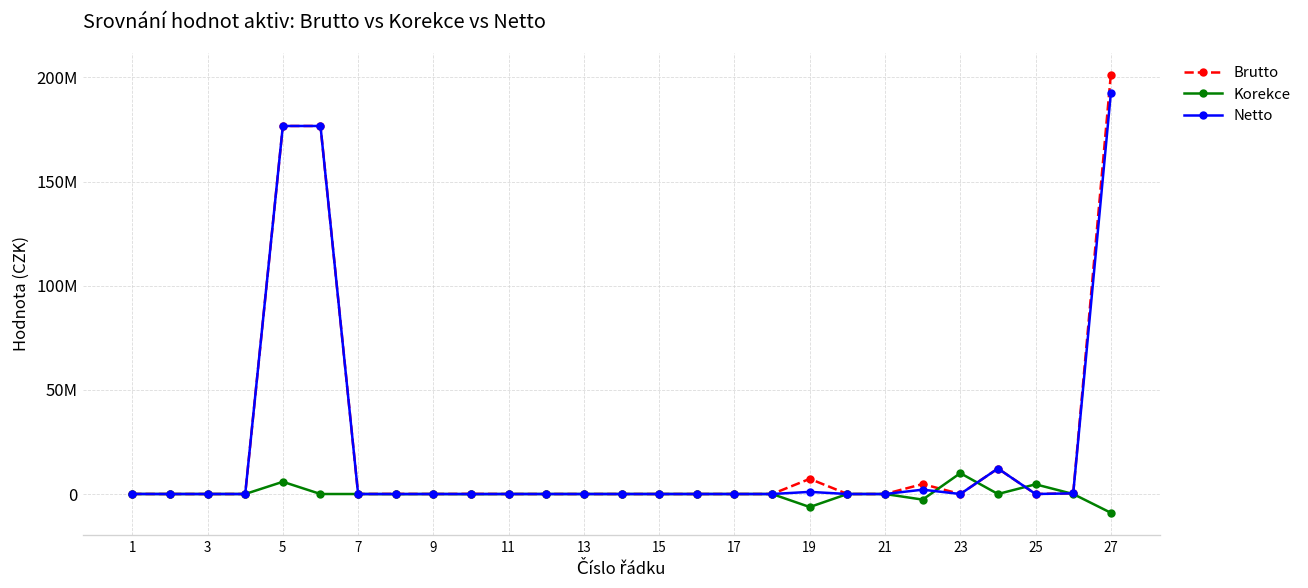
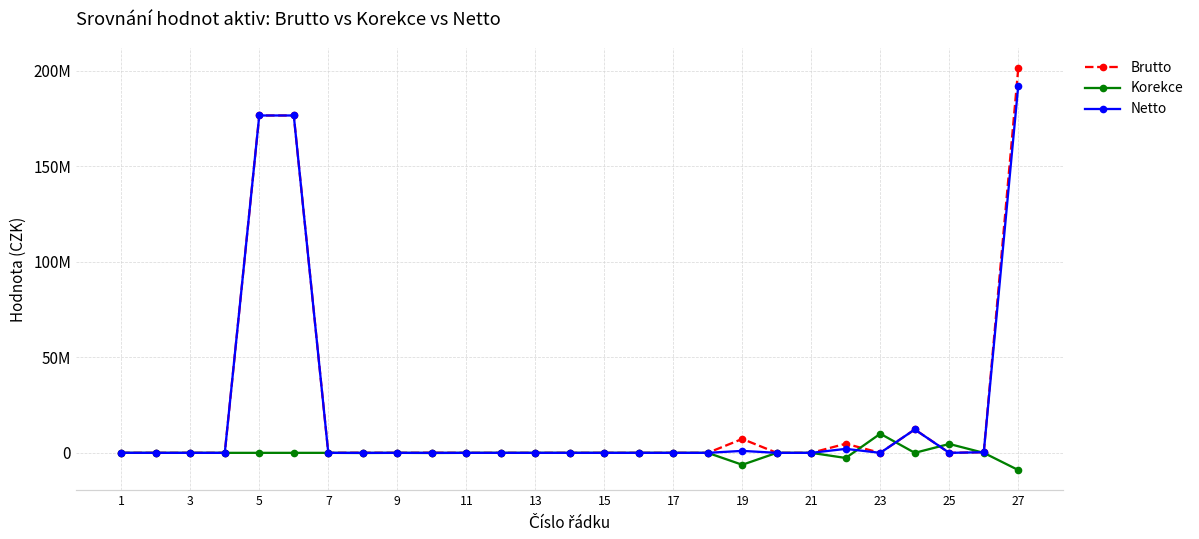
Korekce, 5: 6000000 -> 0
